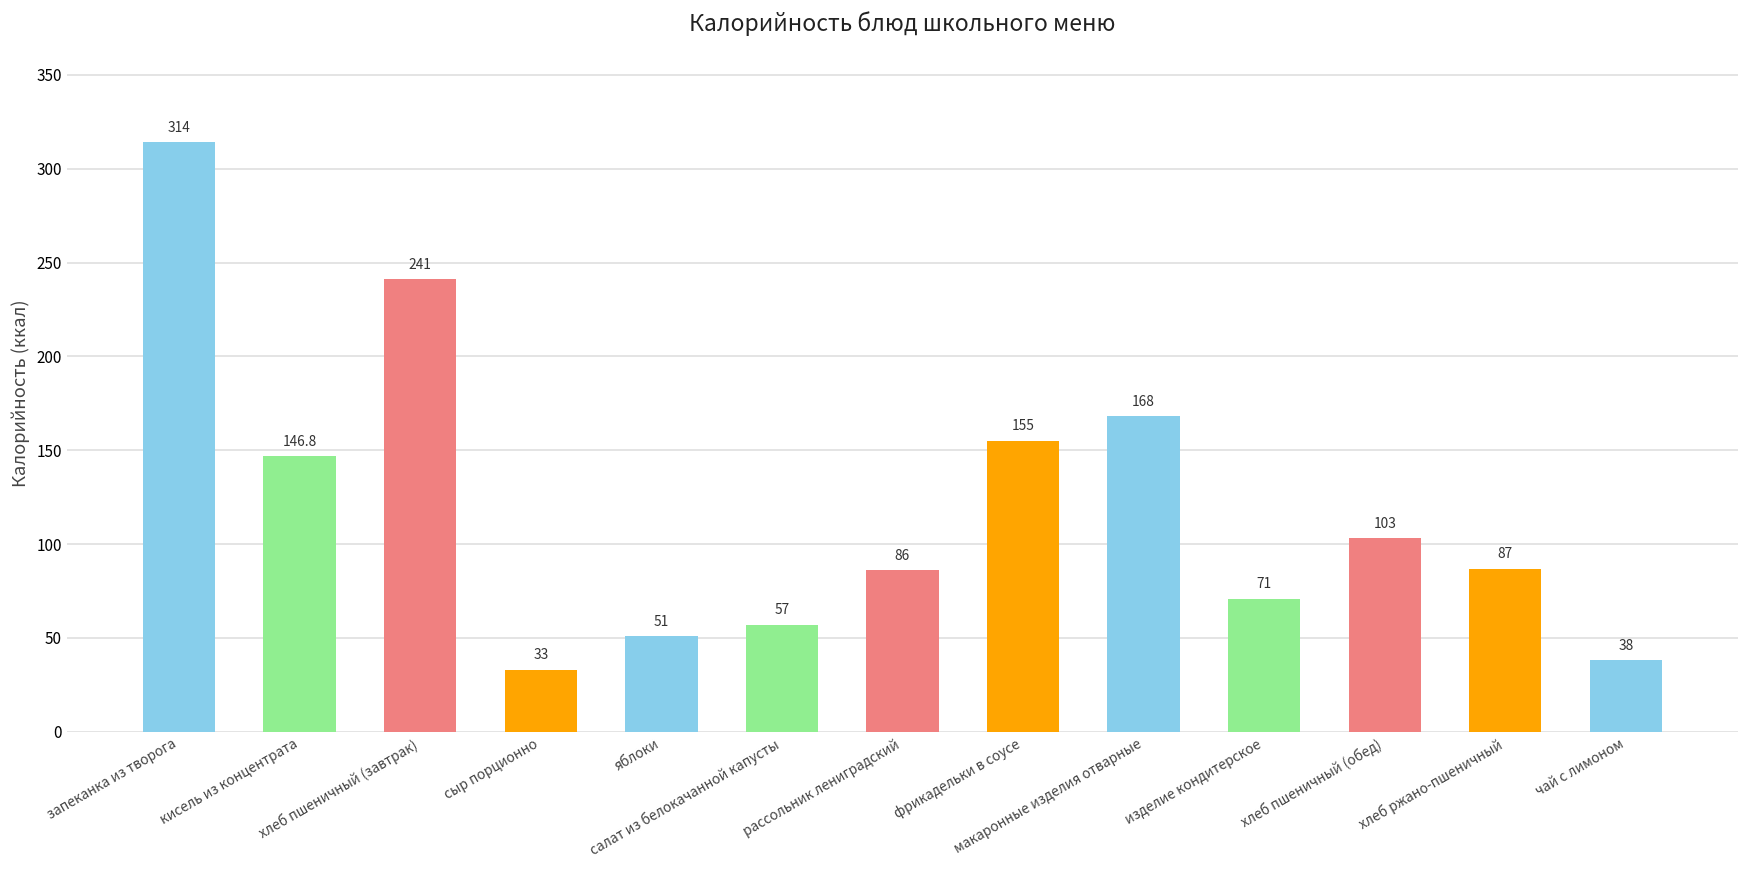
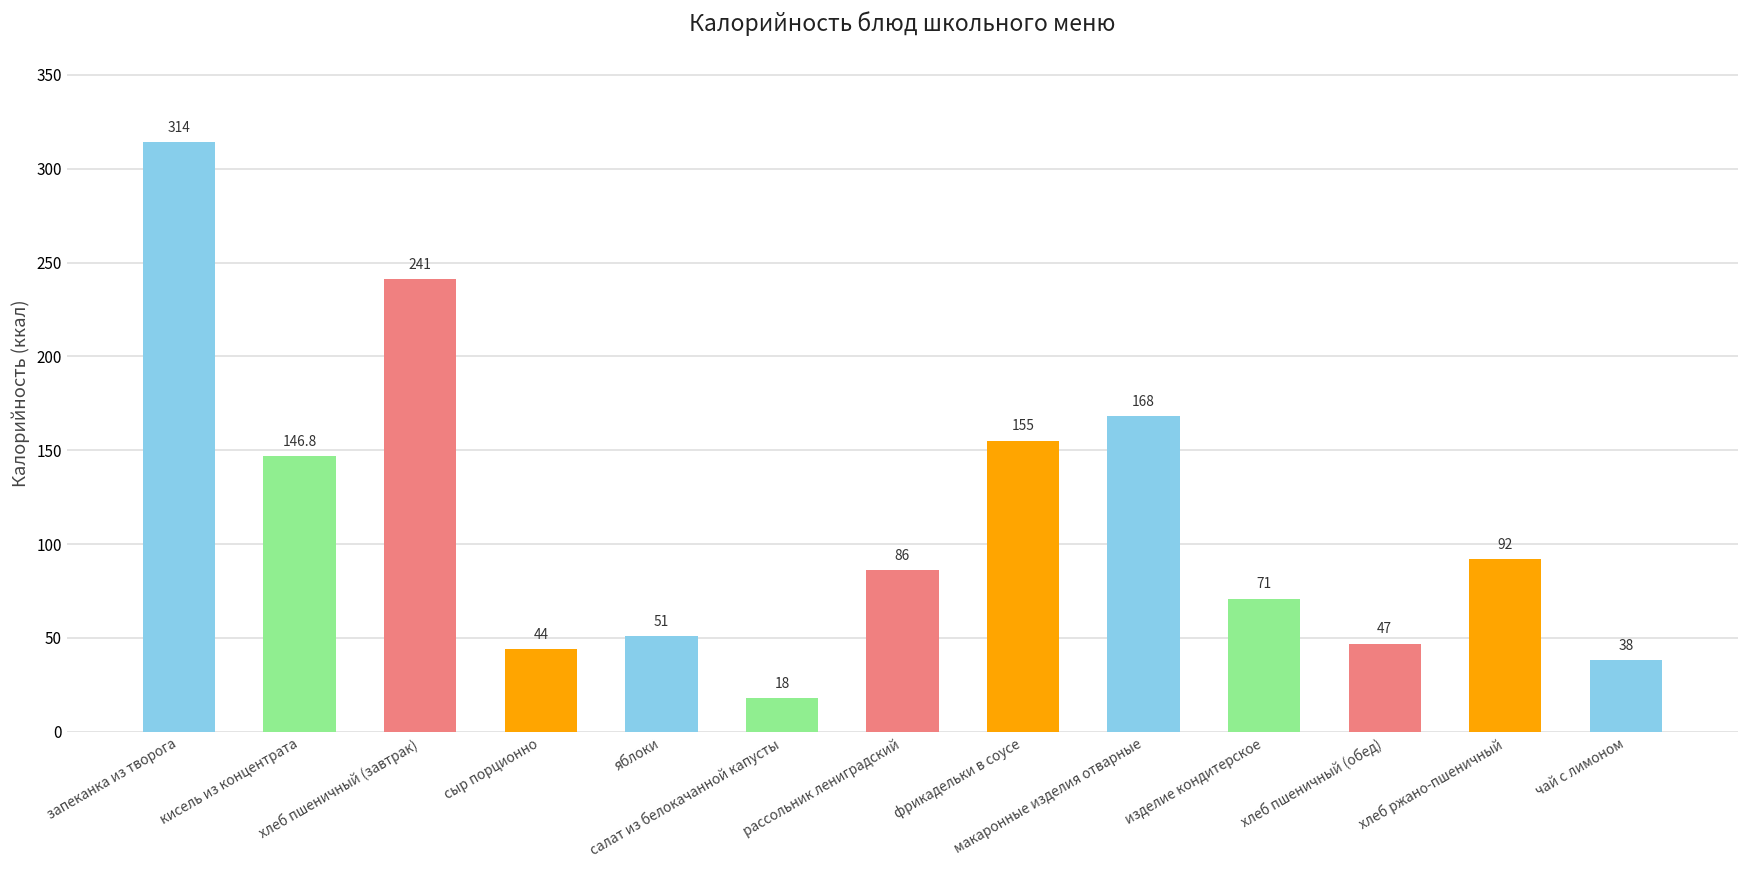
сыр порционно: 33 -> 44
салат из белокачанной капусты: 57 -> 18
хлеб пшеничный (обед): 103 -> 47
хлеб ржано-пшеничный: 87 -> 92
